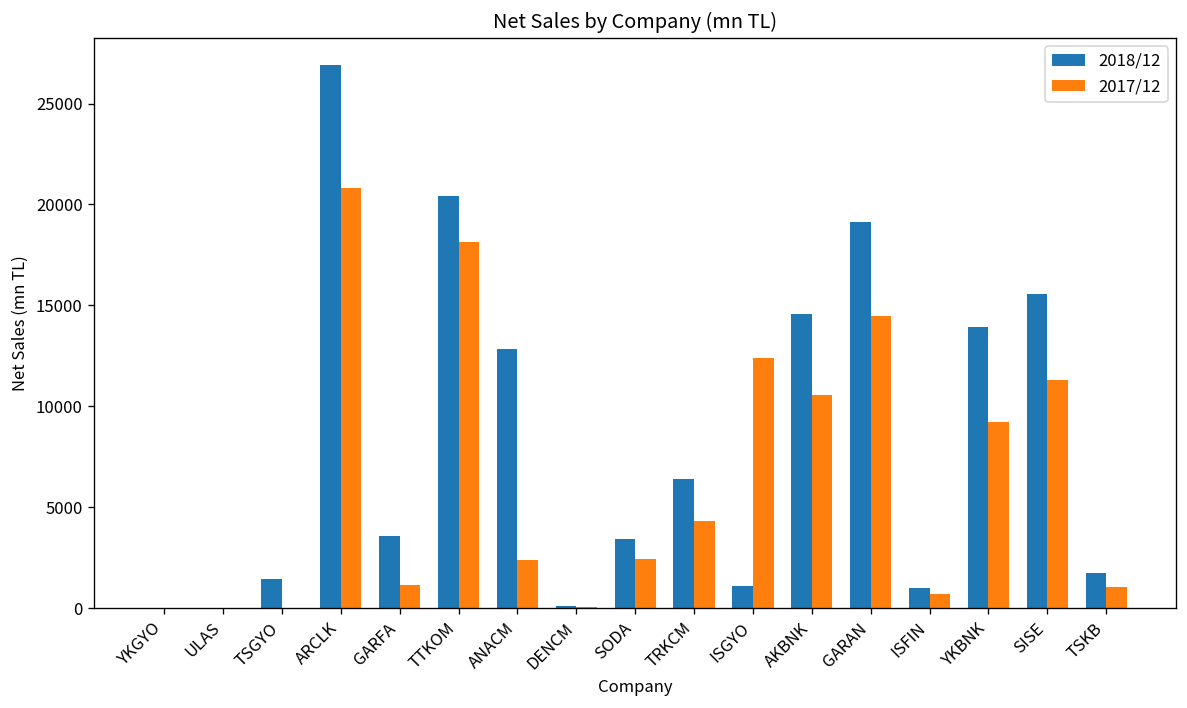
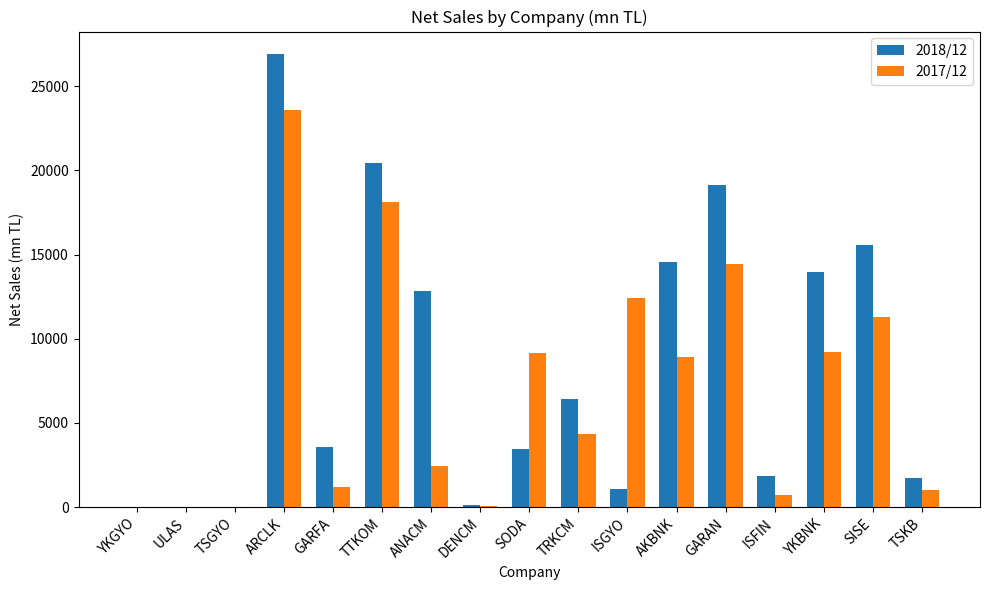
2018/12, TSGYO: 1400 -> 0
2017/12, ARCLK: 20800 -> 23600
2017/12, SODA: 2500 -> 9100
2017/12, AKBNK: 10500 -> 8900
2018/12, ISFIN: 1000 -> 1900
